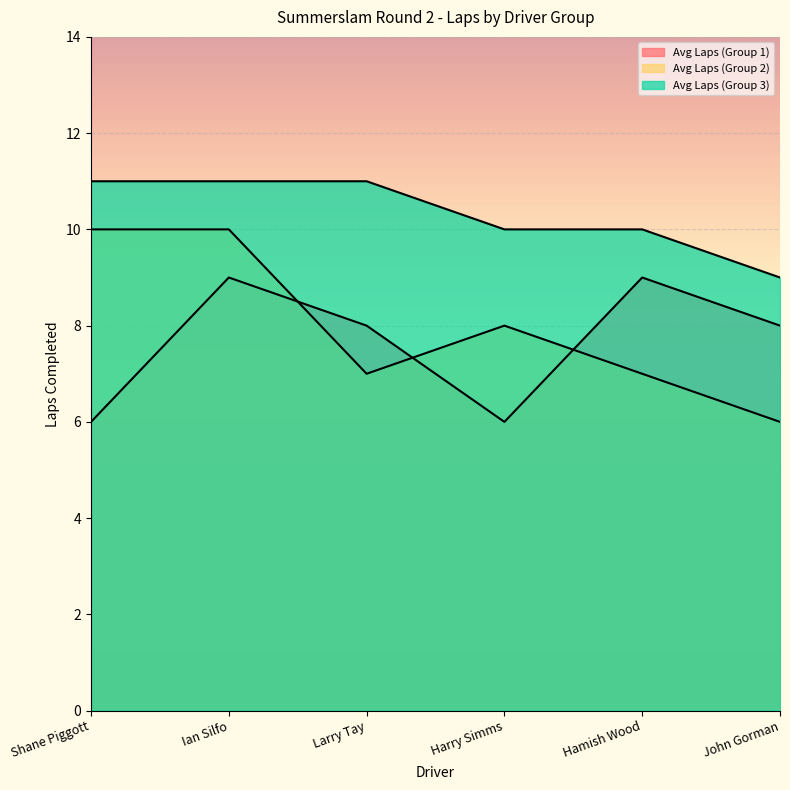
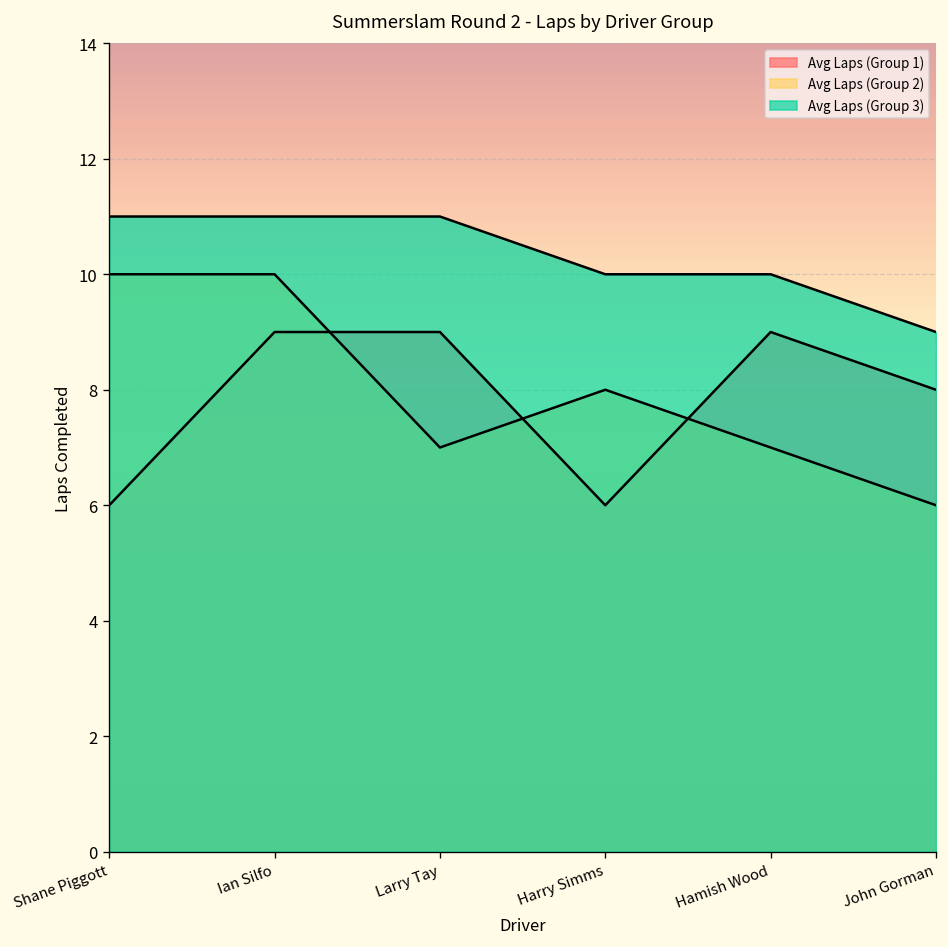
Avg Laps (Group 1), Larry Tay: 8 -> 9
